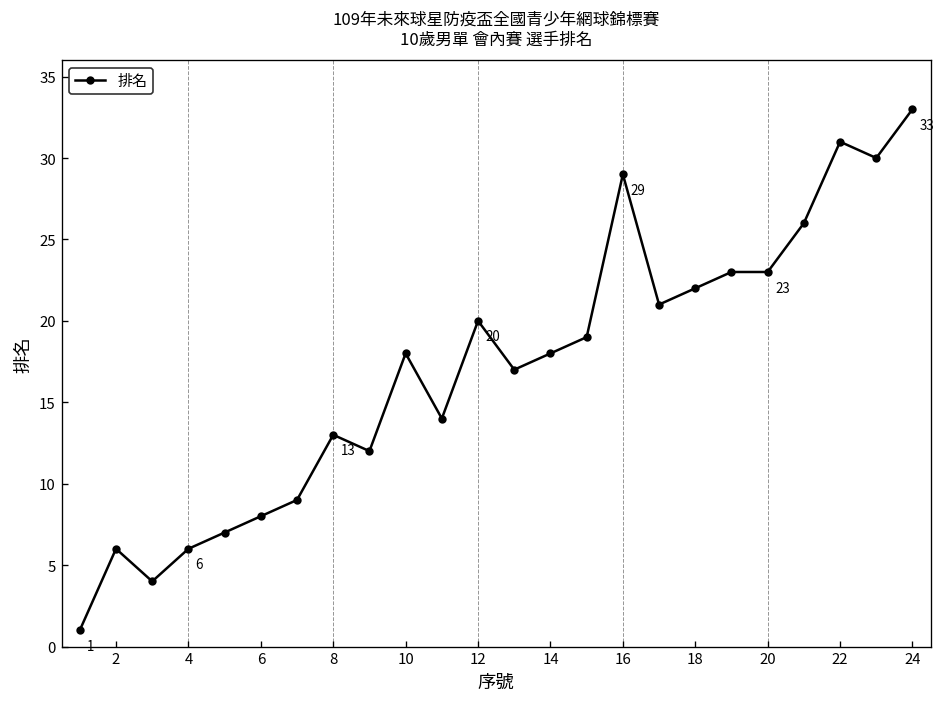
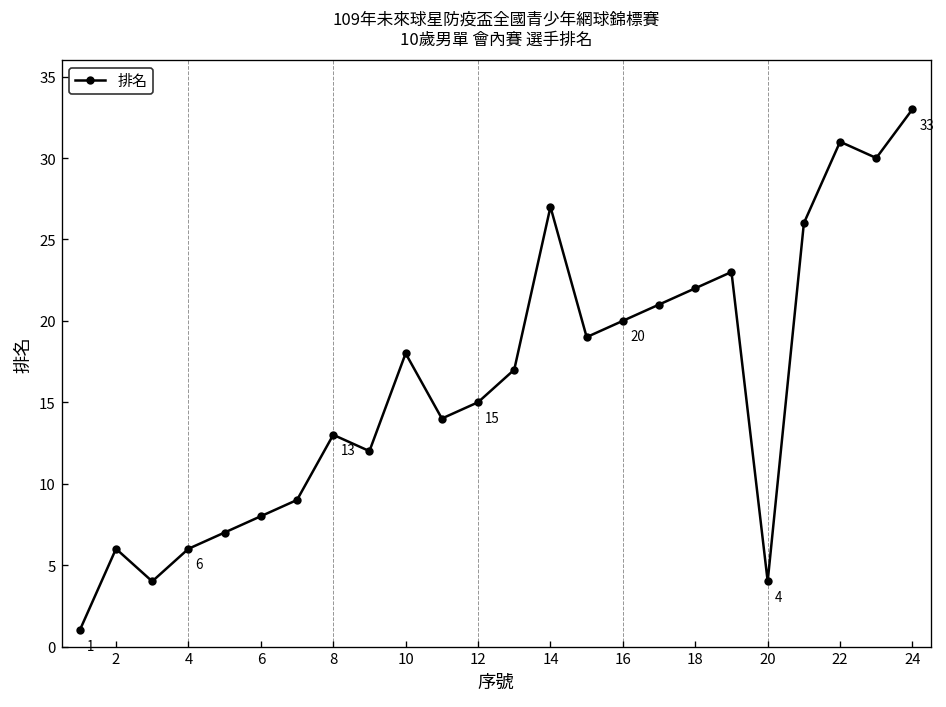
12: 20 -> 15
14: 18 -> 27
16: 29 -> 20
20: 23 -> 4
